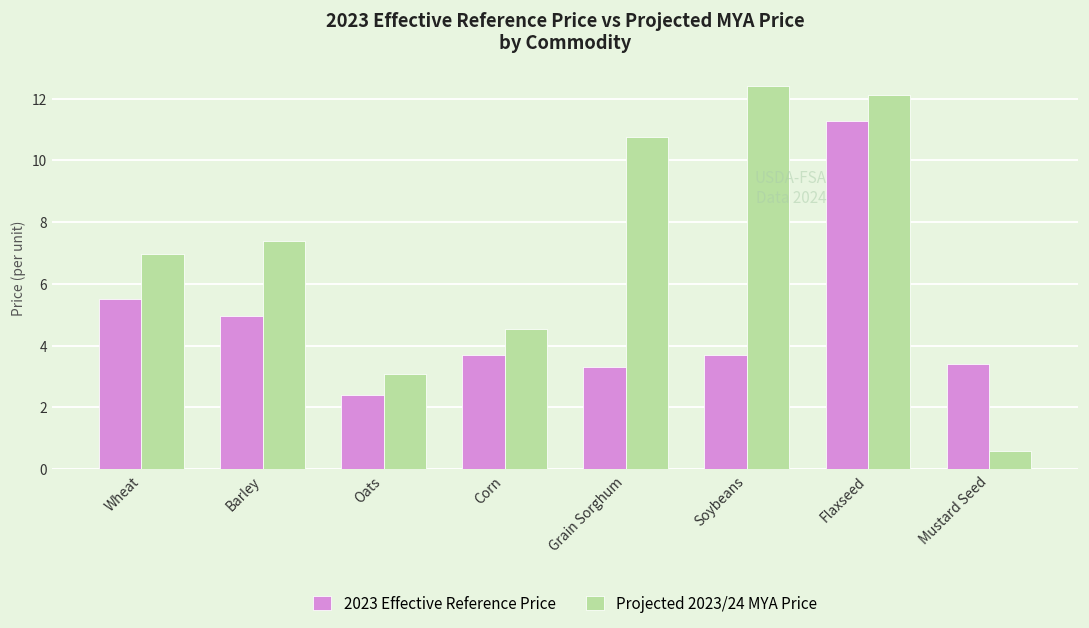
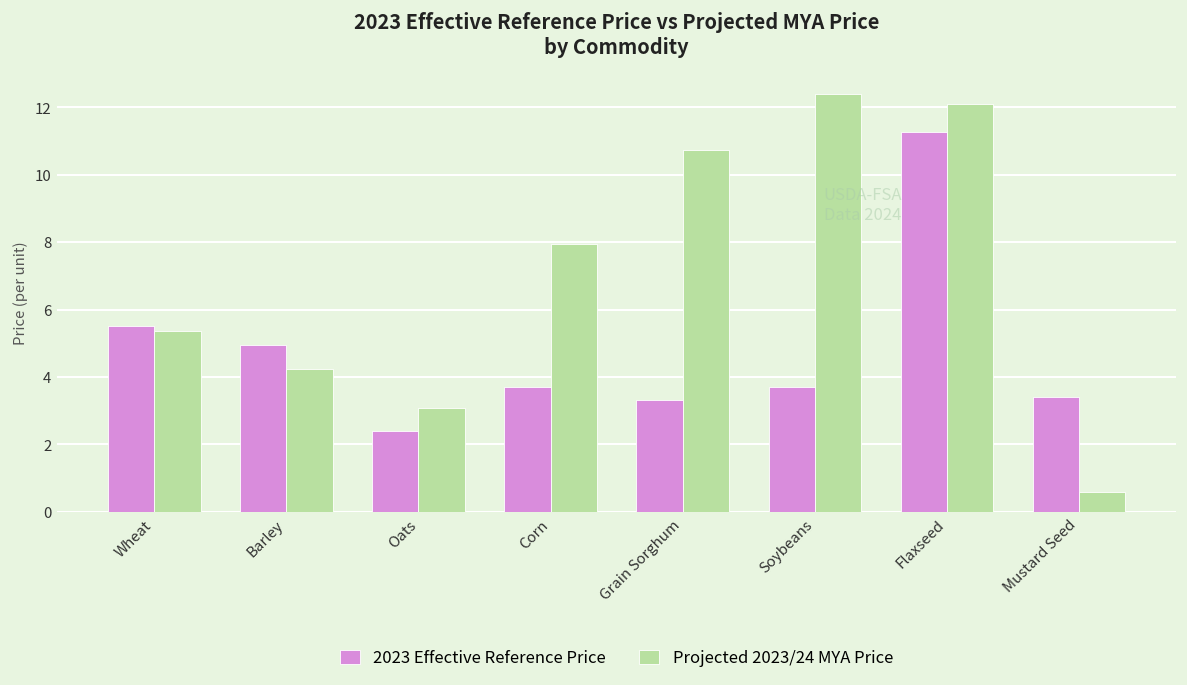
Projected 2023/24 MYA Price, Wheat: 7.0 -> 5.4
Projected 2023/24 MYA Price, Barley: 7.4 -> 4.2
Projected 2023/24 MYA Price, Corn: 4.6 -> 7.9
